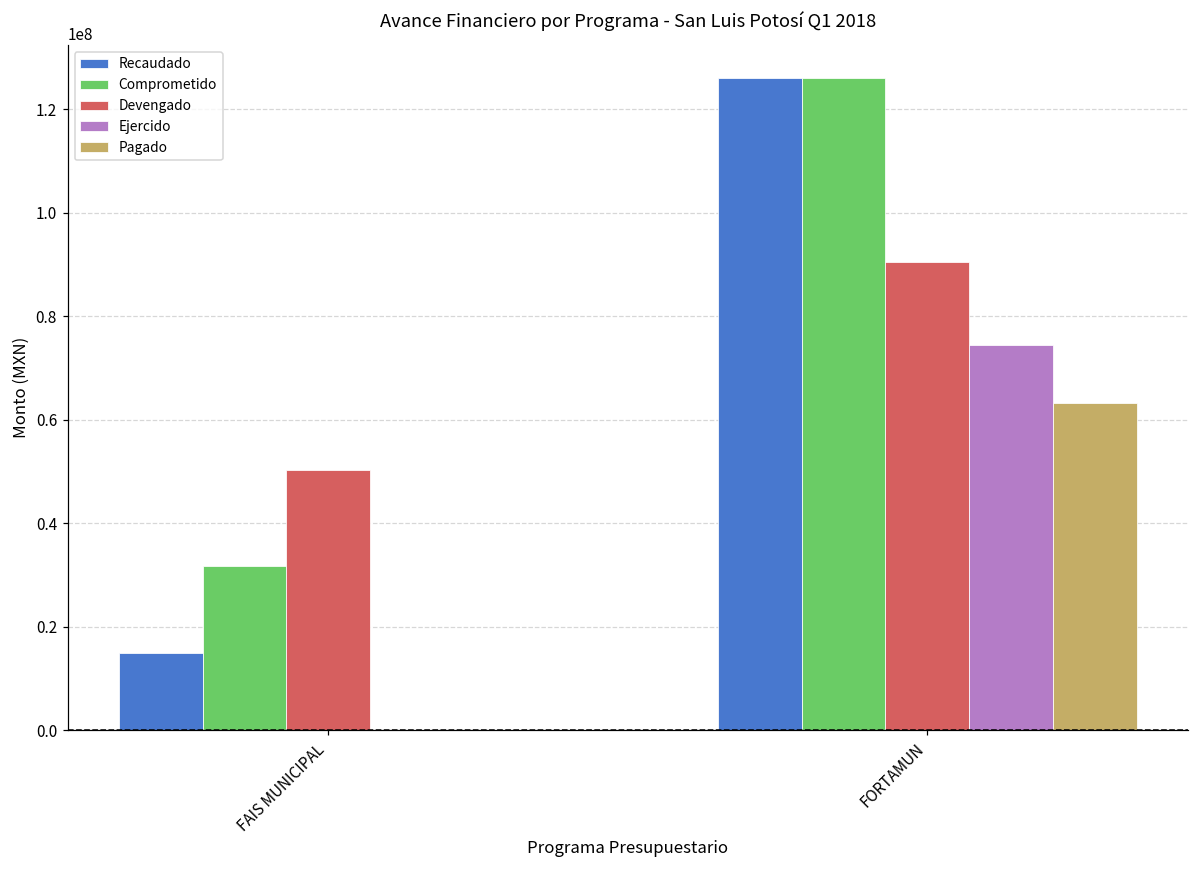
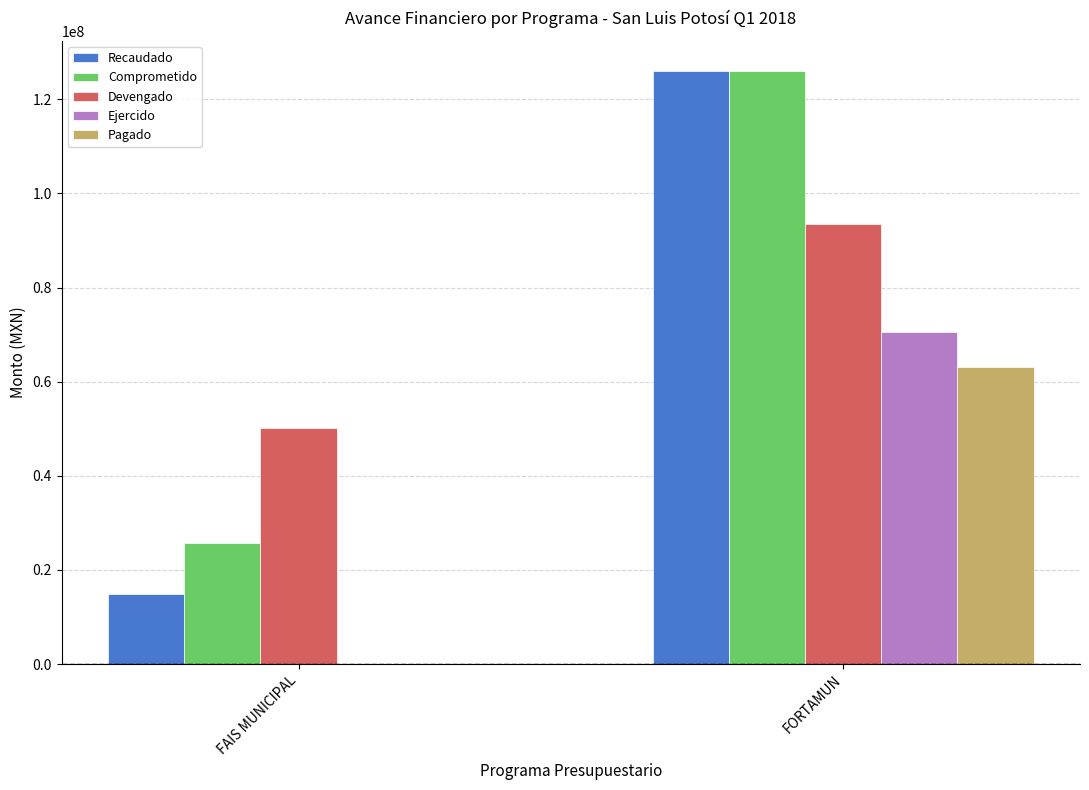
Comprometido, FAIS MUNICIPAL: 32000000 -> 26000000
Devengado, FORTAMUN: 90000000 -> 94000000
Ejercido, FORTAMUN: 74000000 -> 70000000
